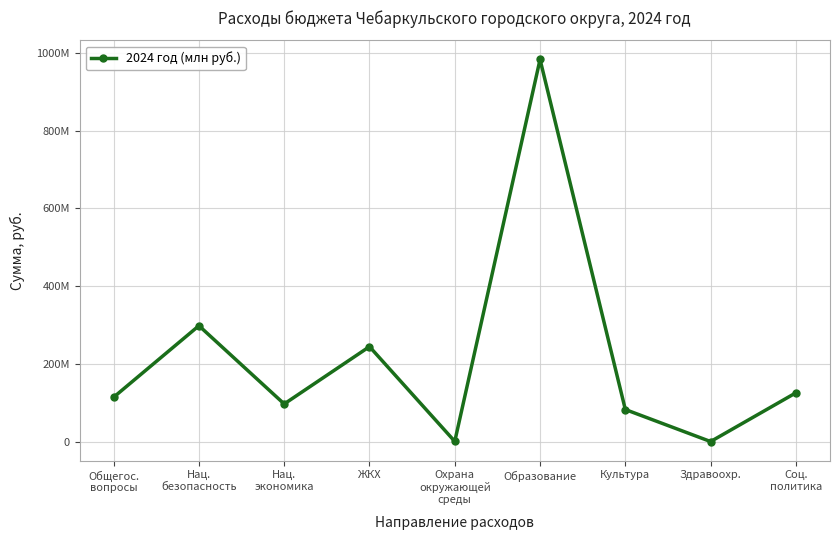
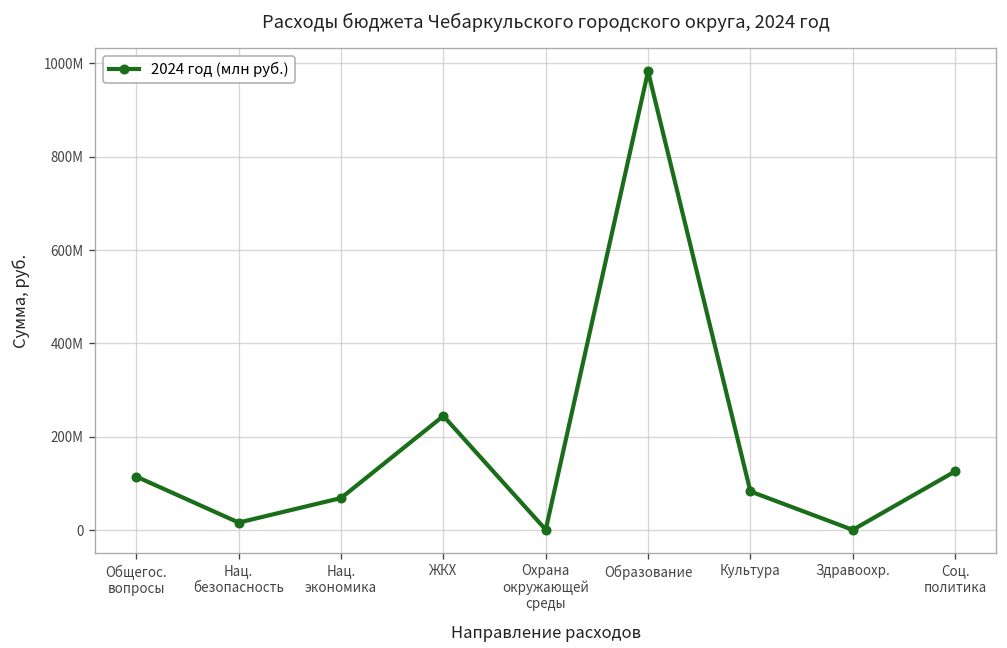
Нац. безопасность: 300000000 -> 20000000
Нац. экономика: 100000000 -> 70000000
